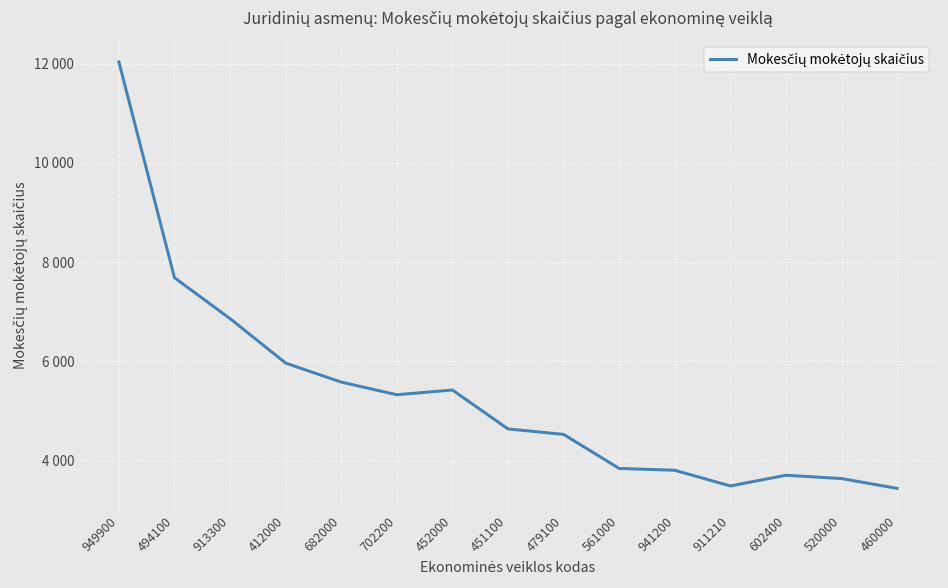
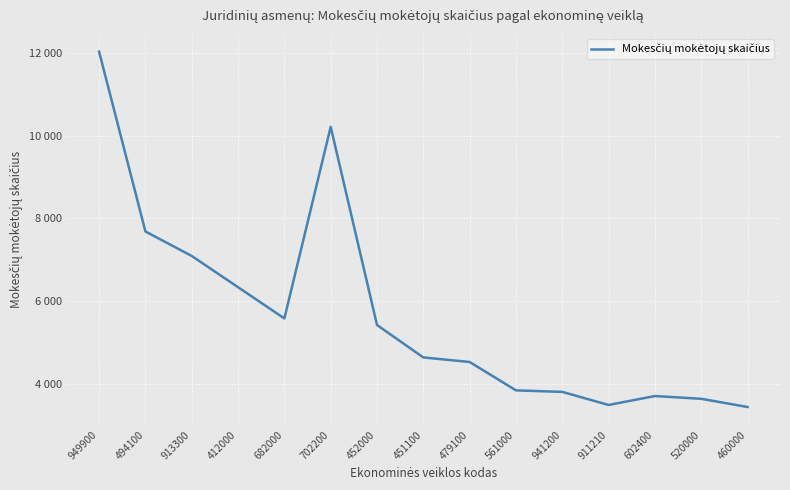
913300: 6900 -> 7100
412000: 6000 -> 6300
702200: 5300 -> 10200
